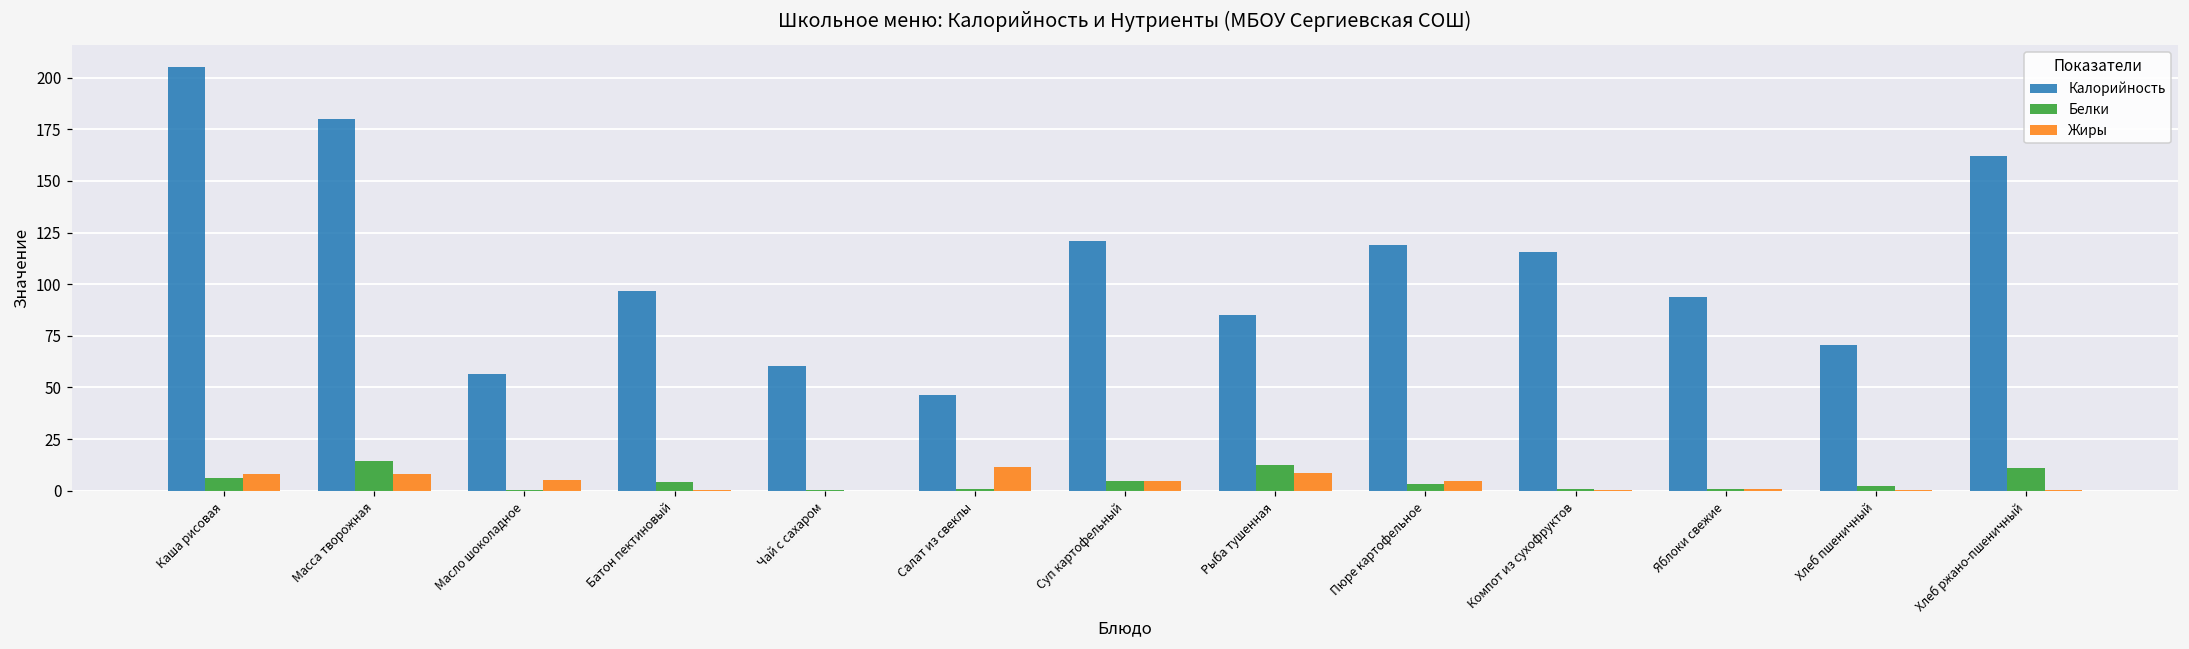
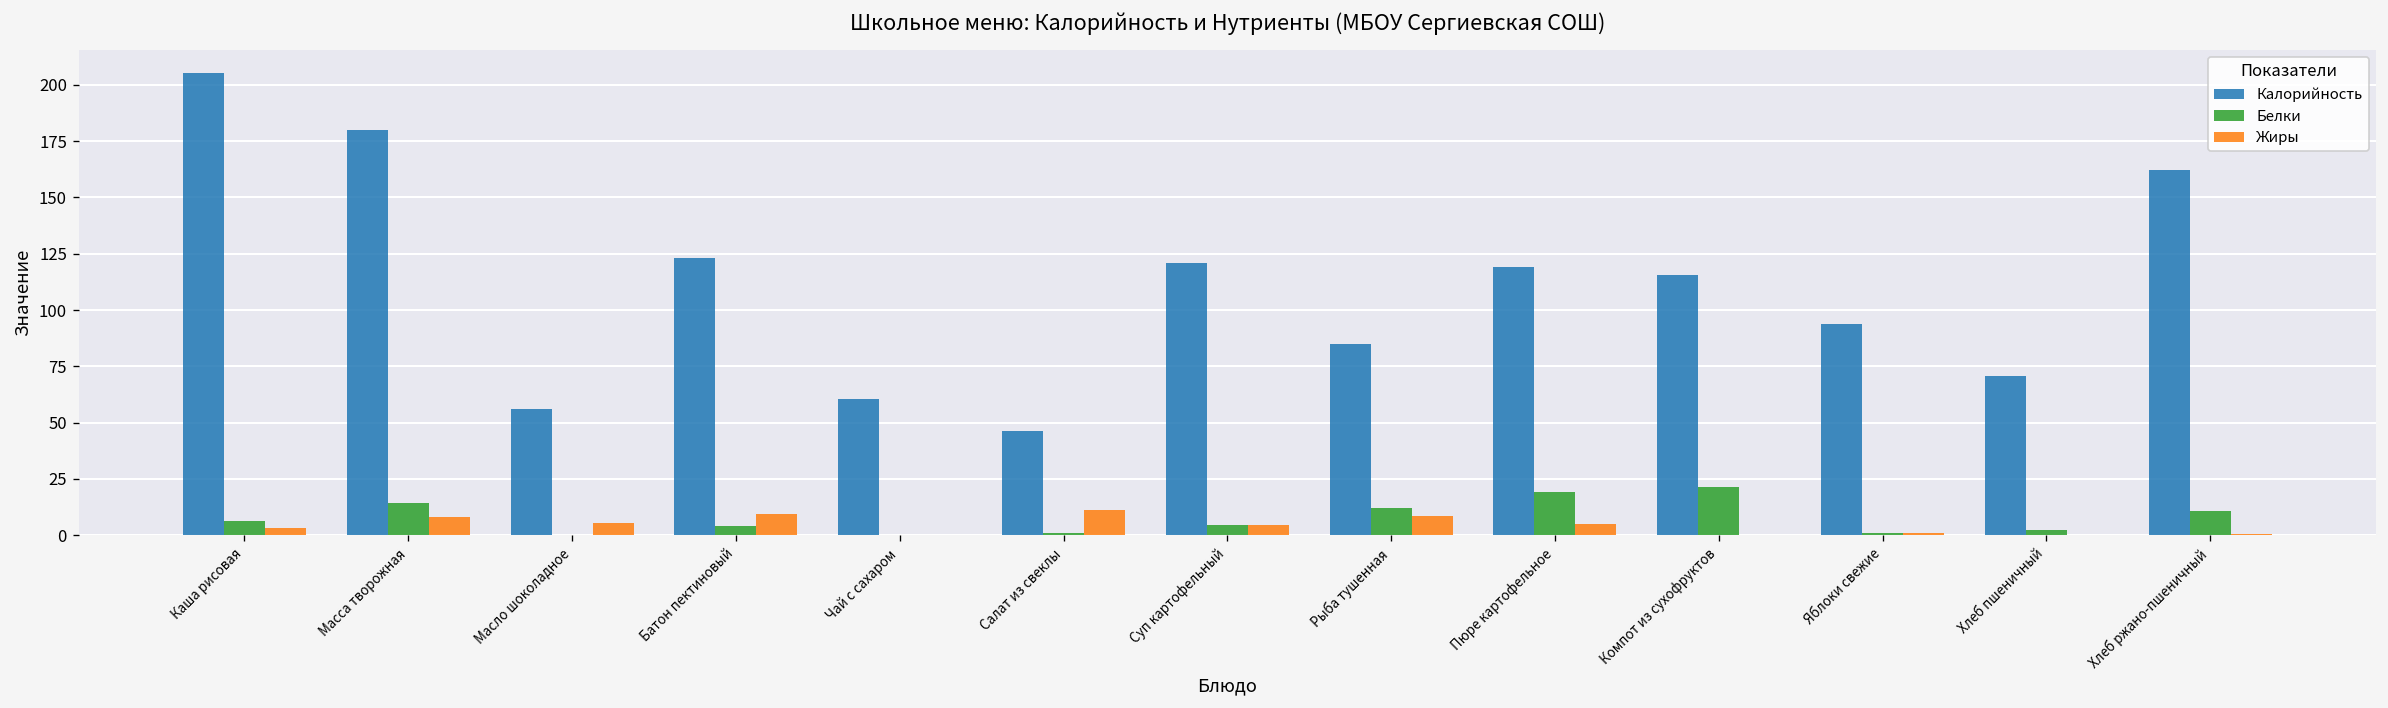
Жиры, Каша рисовая: 8 -> 3
Калорийность, Батон пектиновый: 96 -> 123
Жиры, Батон пектиновый: 0 -> 9
Белки, Пюре картофельное: 3 -> 19
Белки, Компот из сухофруктов: 1 -> 22
